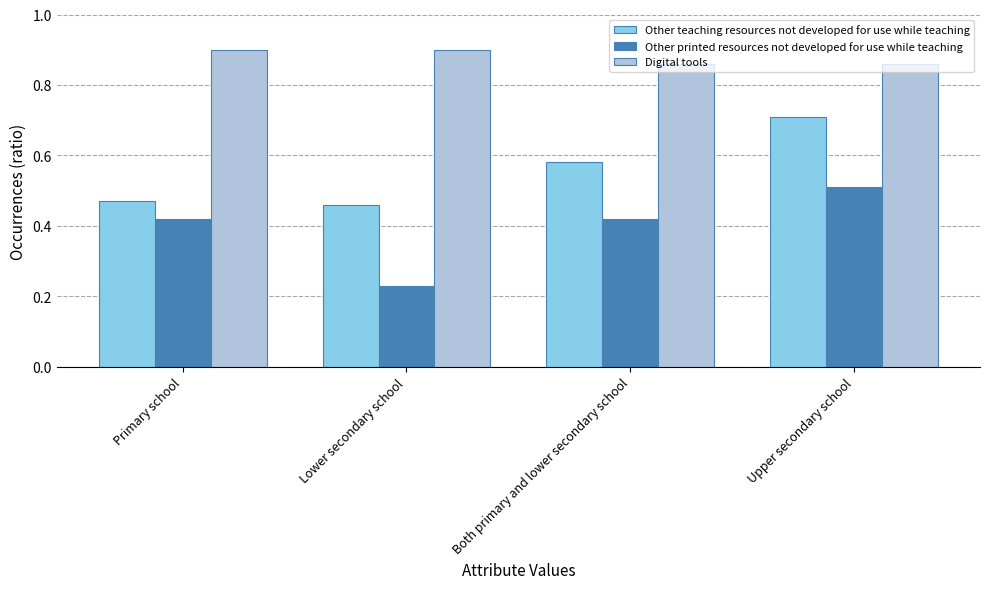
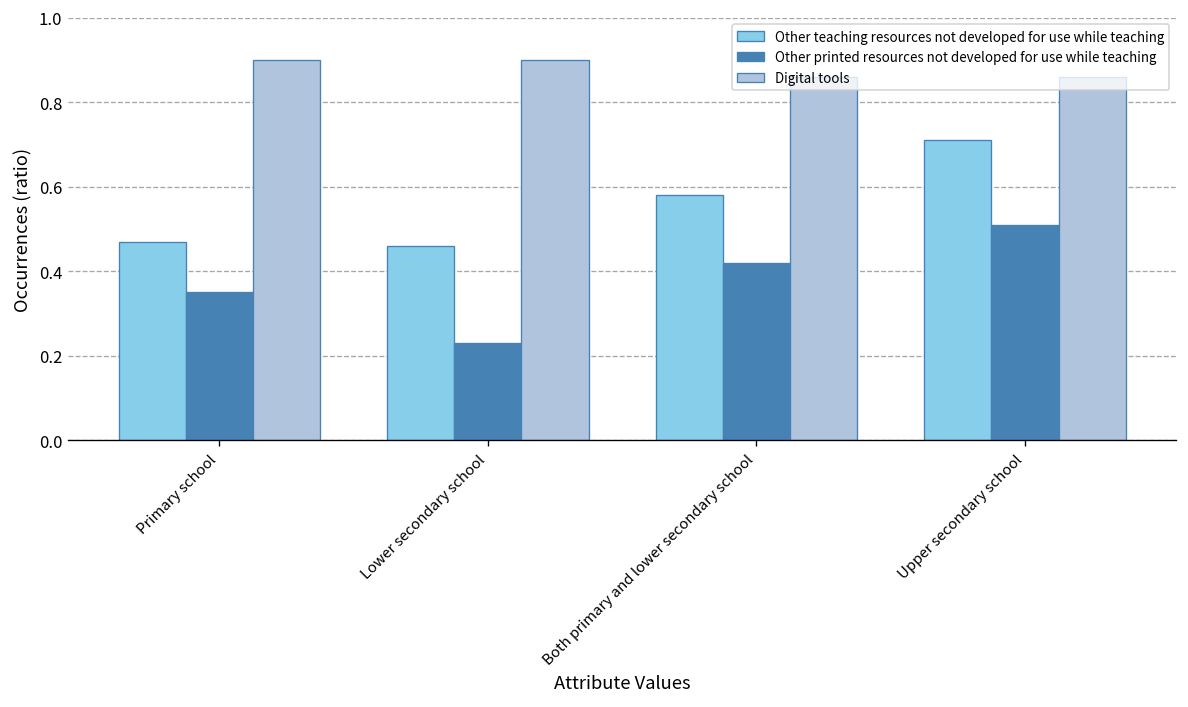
Other printed resources not developed for use while teaching, Primary school: 0.42 -> 0.35
